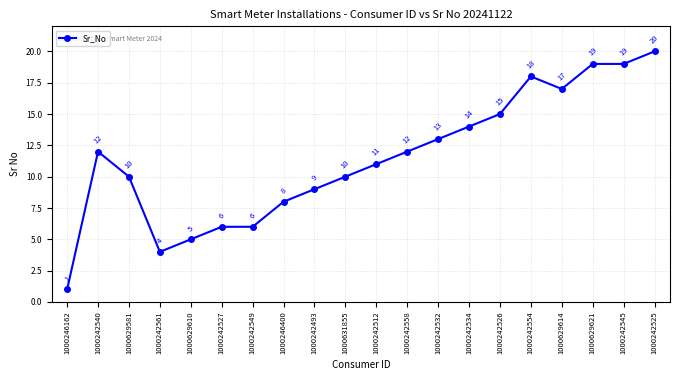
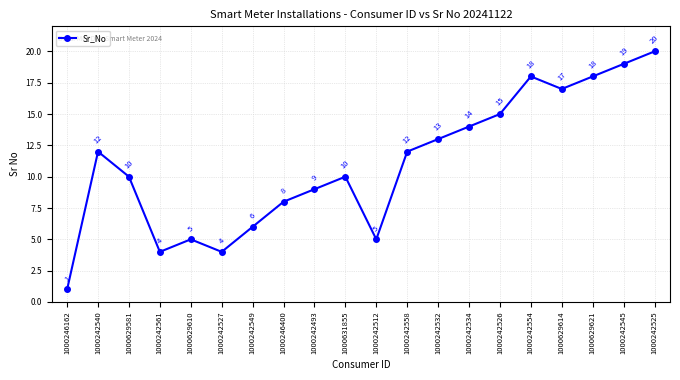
1000242527: 6 -> 4
1000242512: 11 -> 5
1000629621: 19 -> 18
